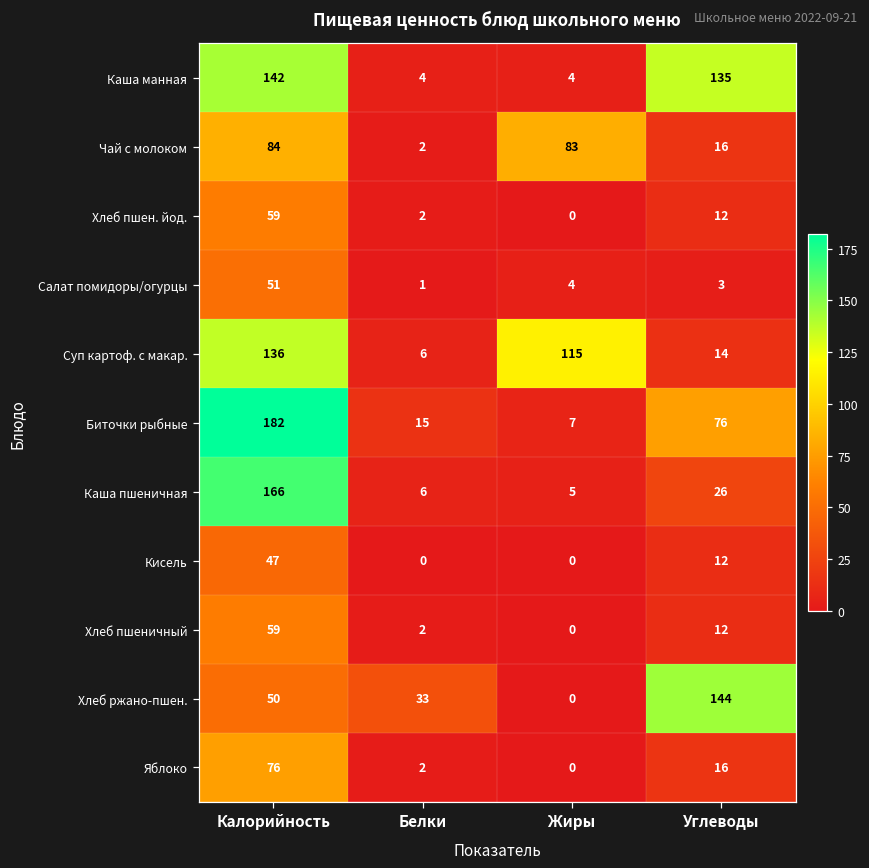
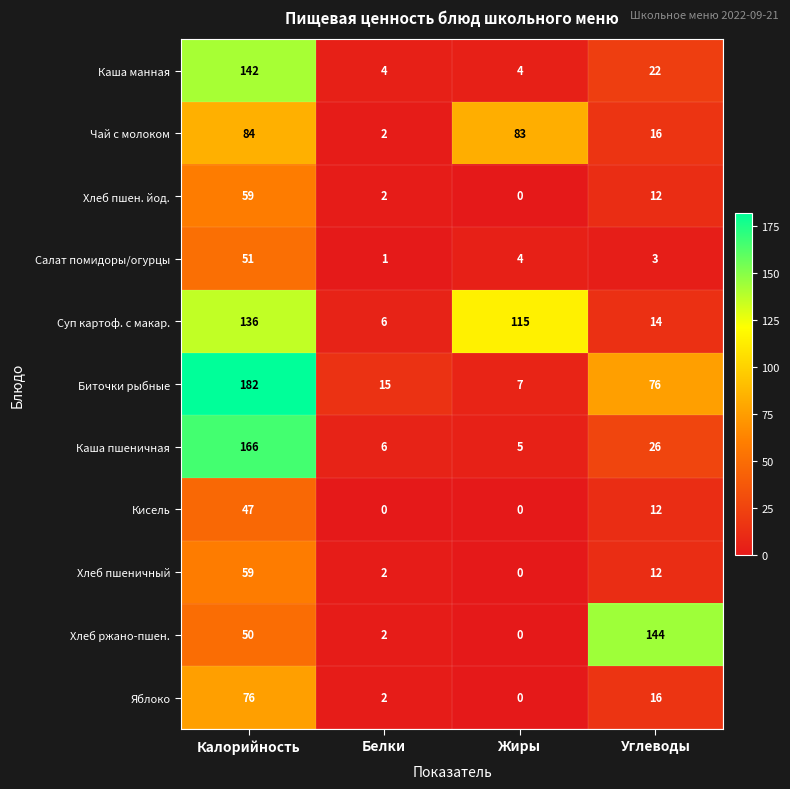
Каша манная, Углеводы: 135 -> 22
Хлеб ржано-пшен., Белки: 33 -> 2
